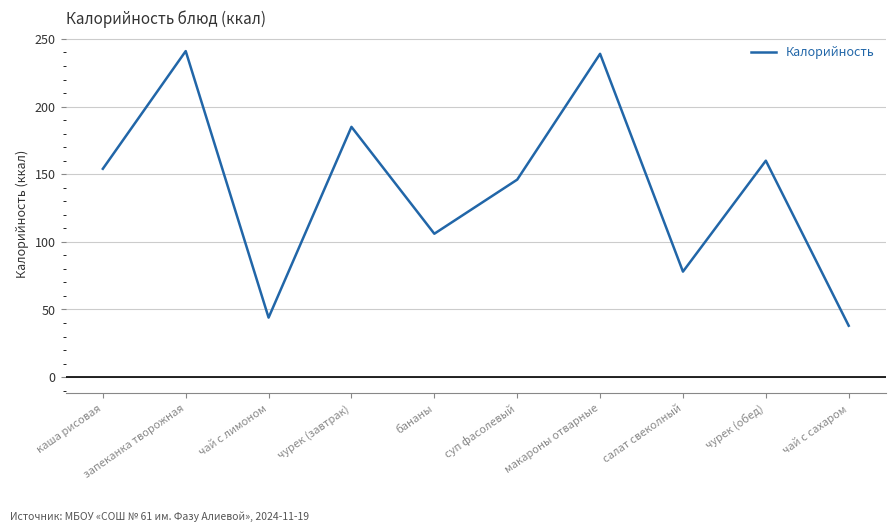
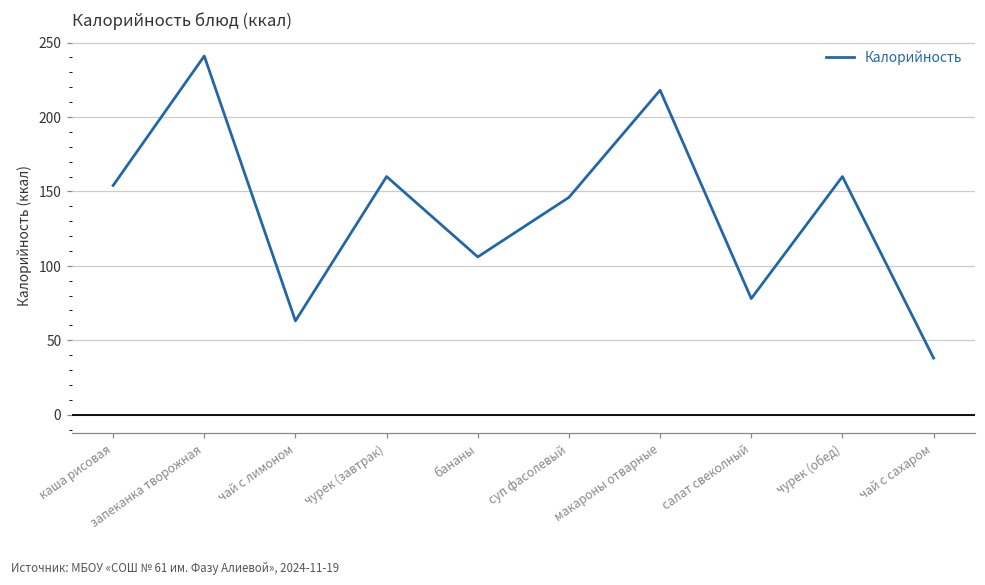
чай с лимоном: 44 -> 63
чурек (завтрак): 185 -> 160
макароны отварные: 239 -> 218
